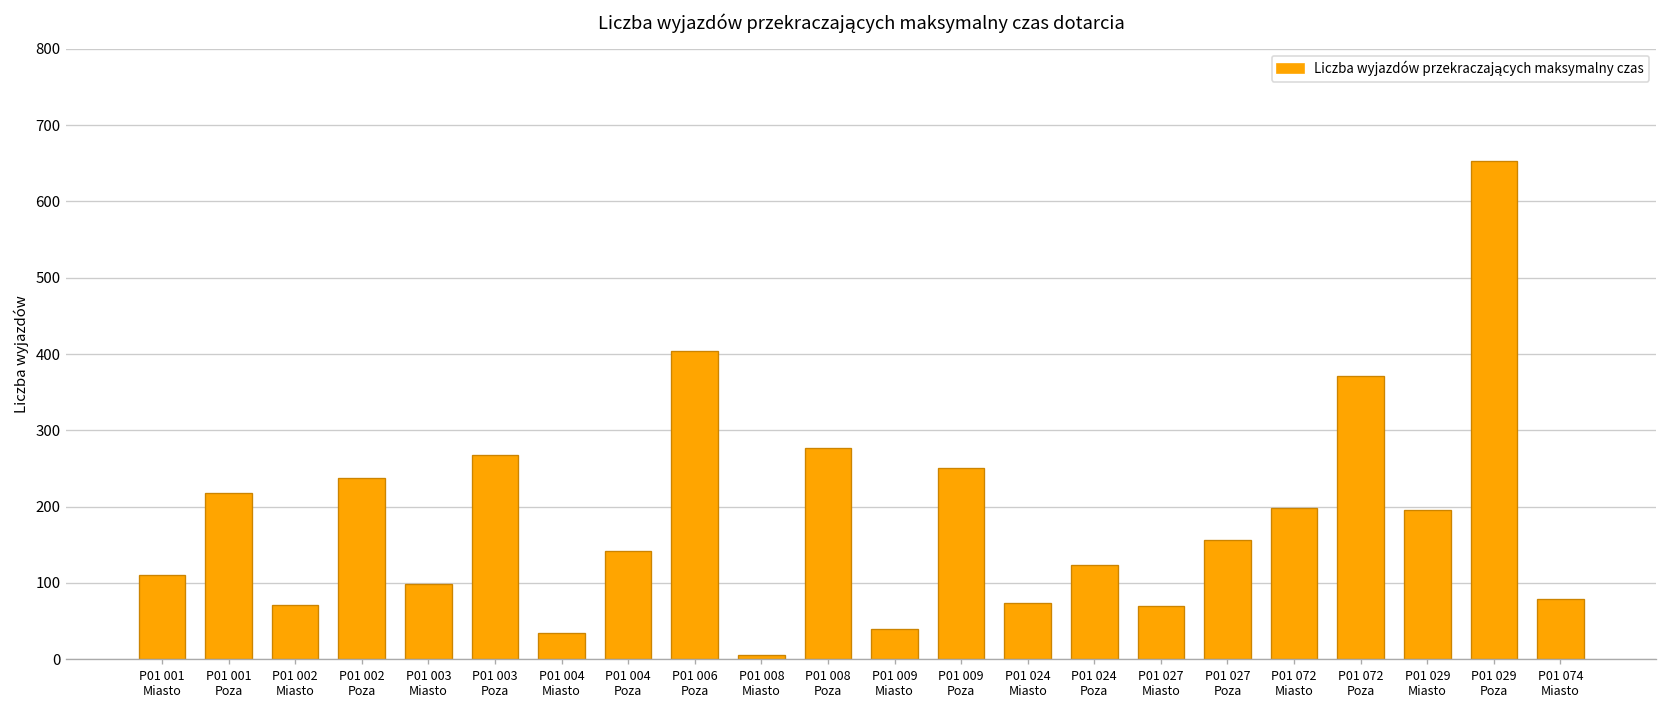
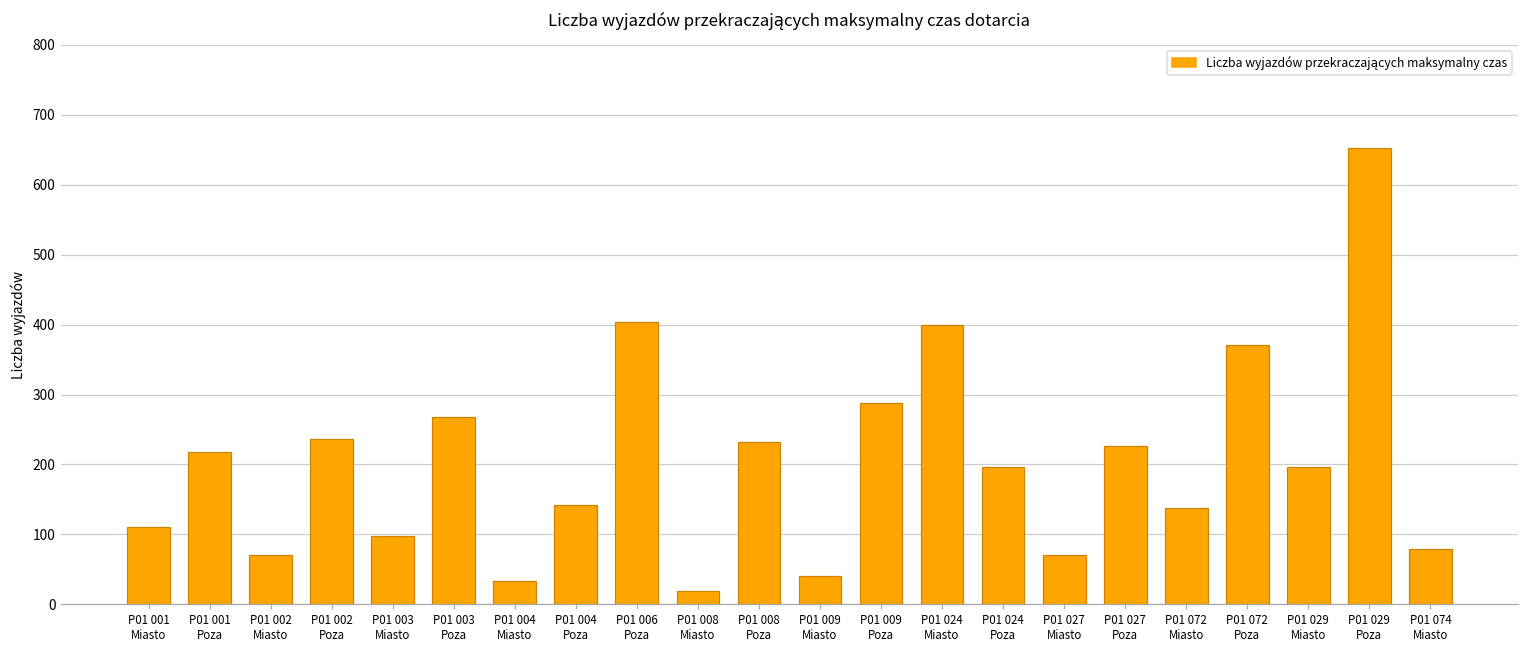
P01 008 Miasto: 10 -> 20
P01 008 Poza: 280 -> 230
P01 009 Poza: 250 -> 290
P01 024 Miasto: 70 -> 400
P01 024 Poza: 120 -> 200
P01 027 Poza: 160 -> 230
P01 072 Miasto: 200 -> 140
